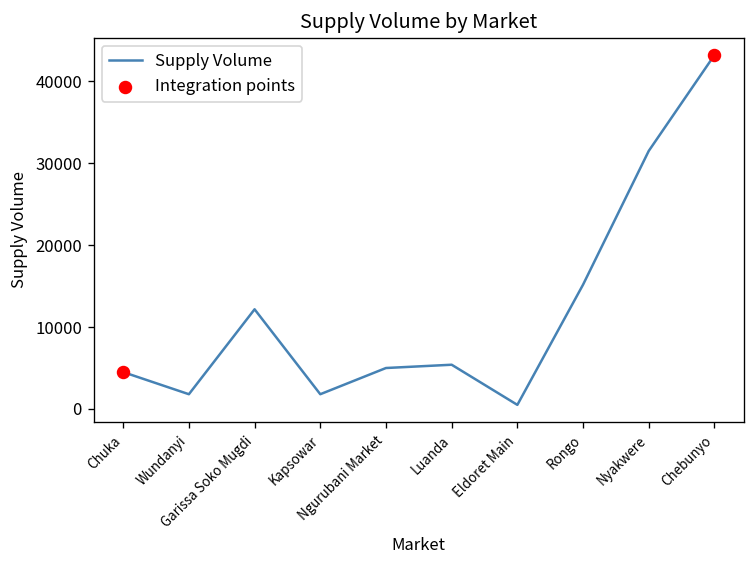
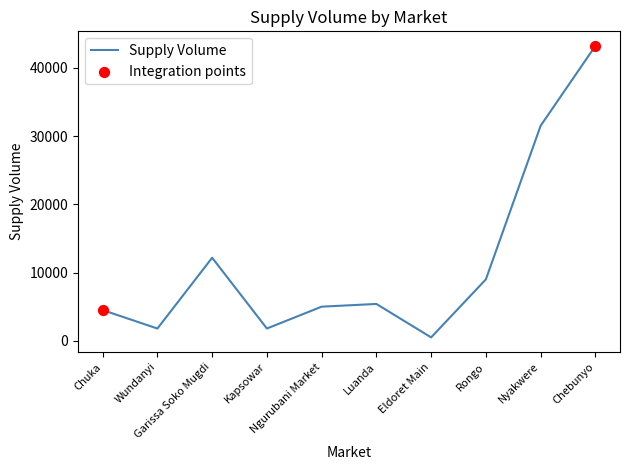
Supply Volume, Rongo: 15000 -> 9000
